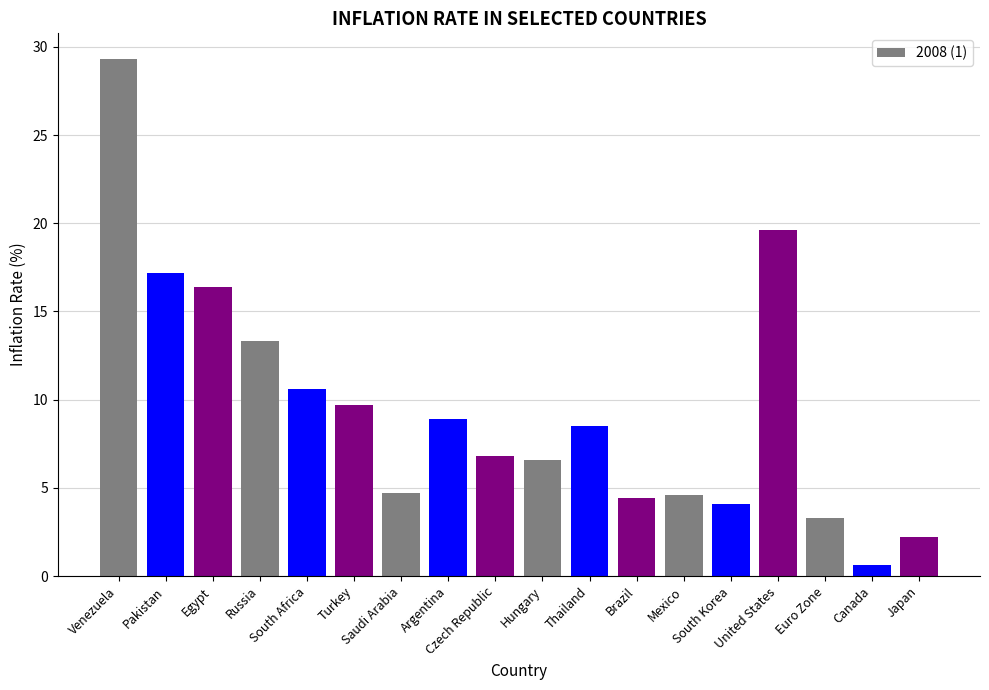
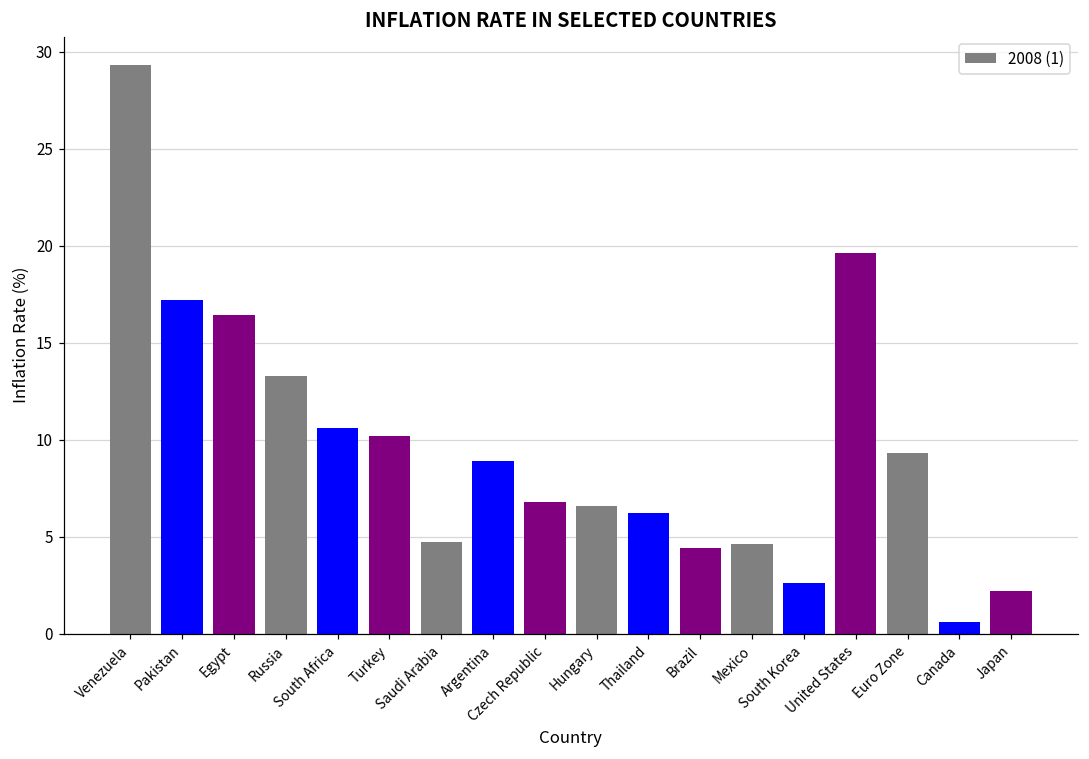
Turkey: 9.7 -> 10.2
Thailand: 8.5 -> 6.2
South Korea: 4.1 -> 2.6
Euro Zone: 3.3 -> 9.3
